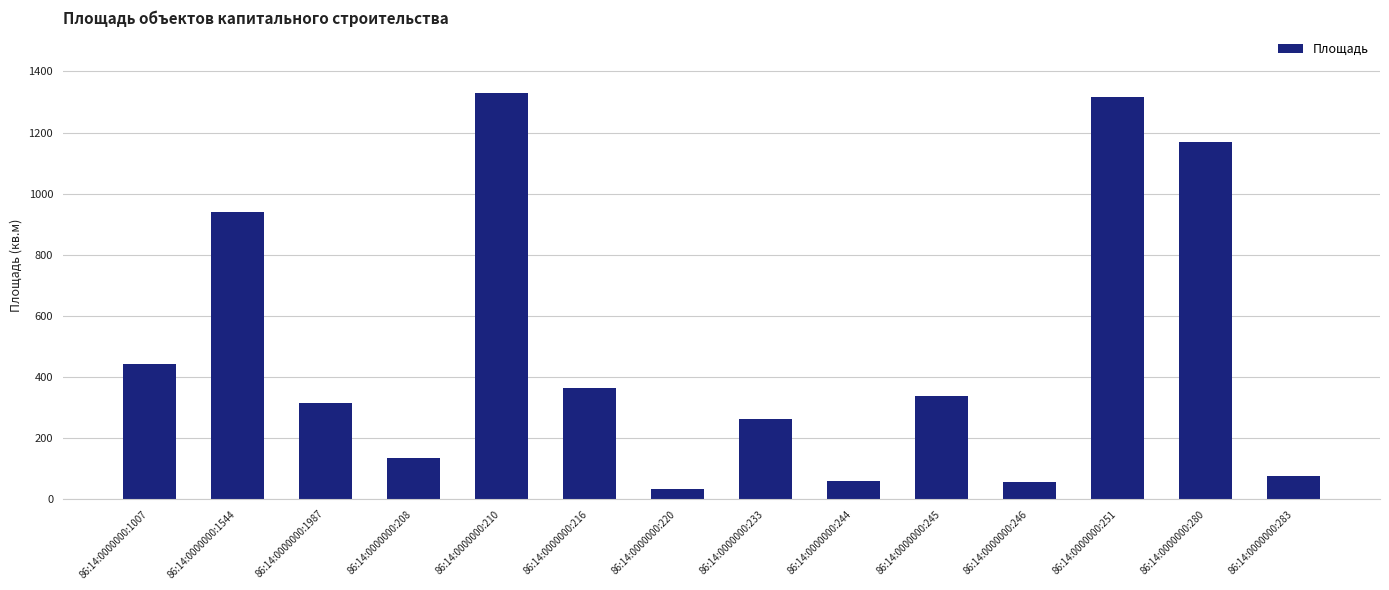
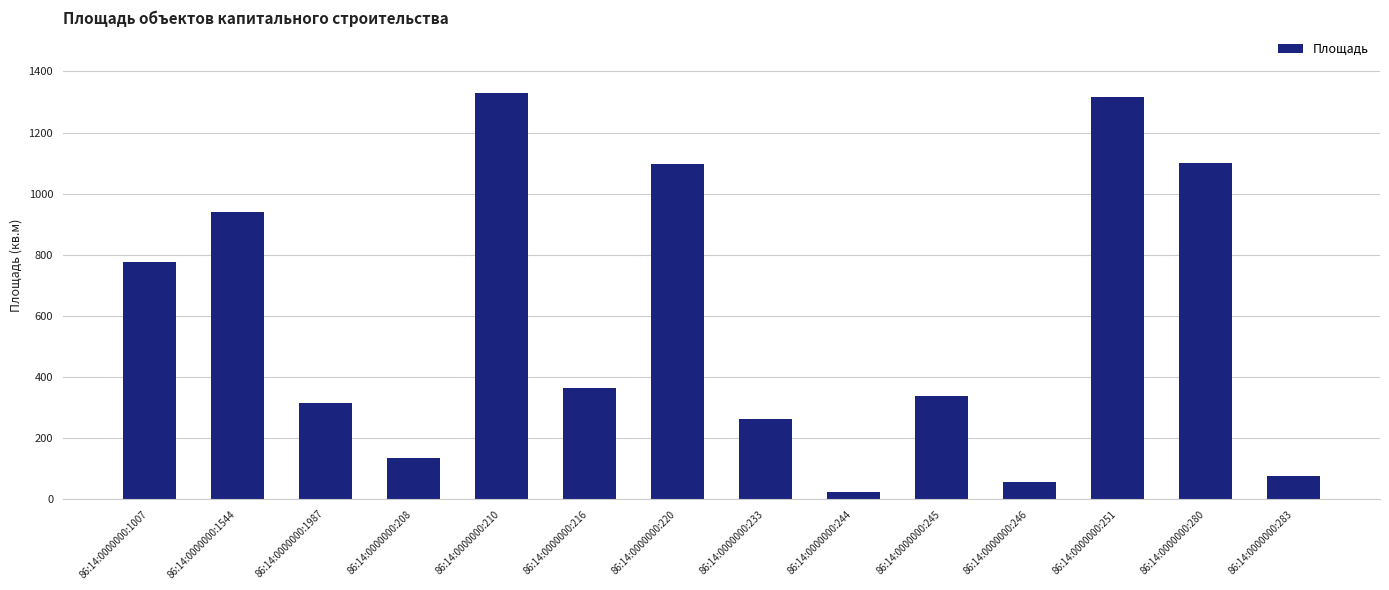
86:14:0000000:1007: 440 -> 780
86:14:0000000:220: 30 -> 1100
86:14:0000000:244: 60 -> 20
86:14:0000000:280: 1170 -> 1100
